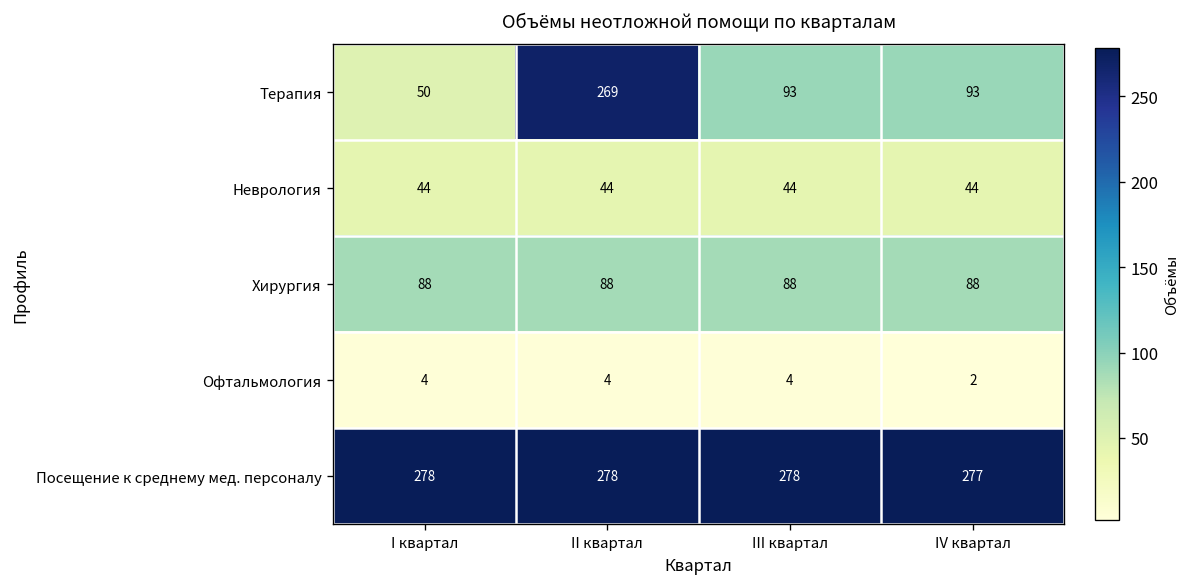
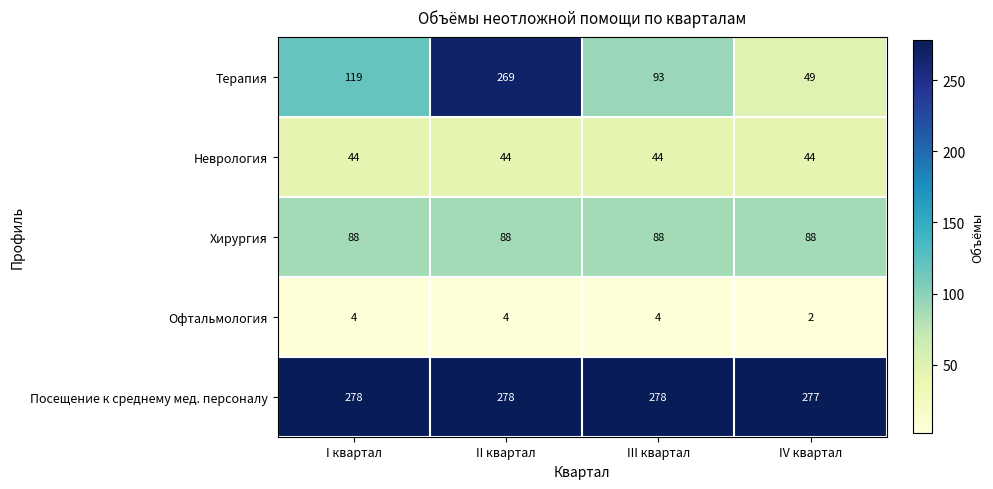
Терапия, I квартал: 50 -> 119
Терапия, IV квартал: 93 -> 49
